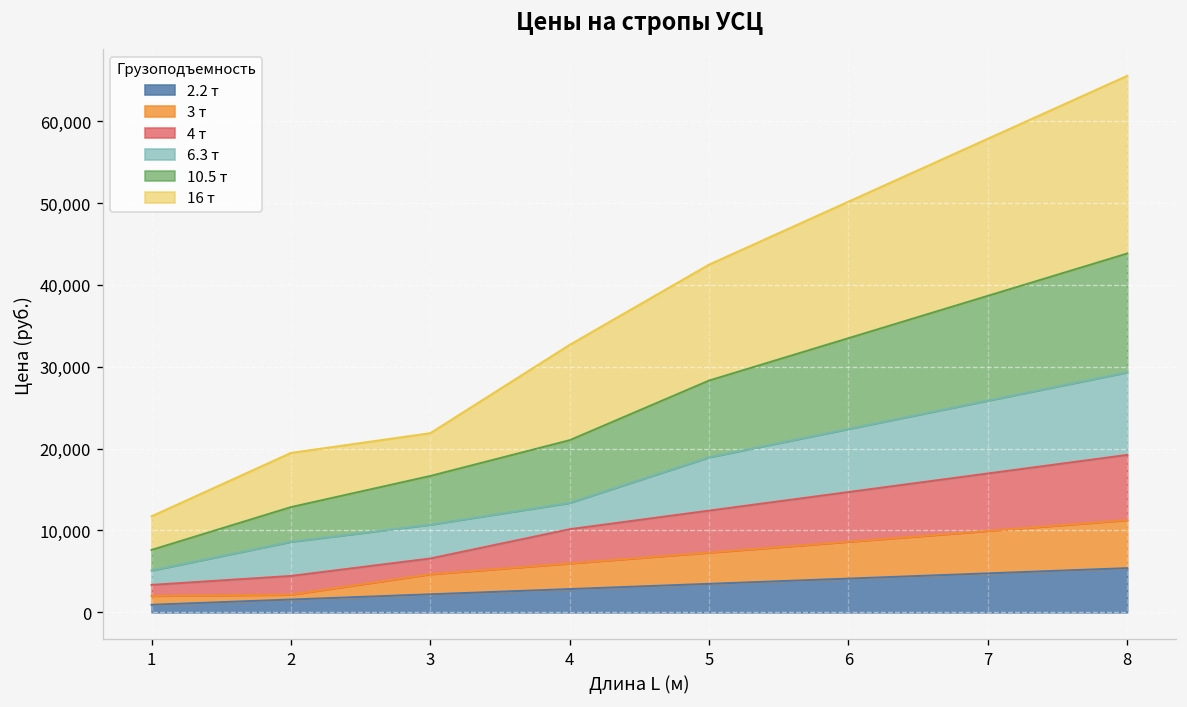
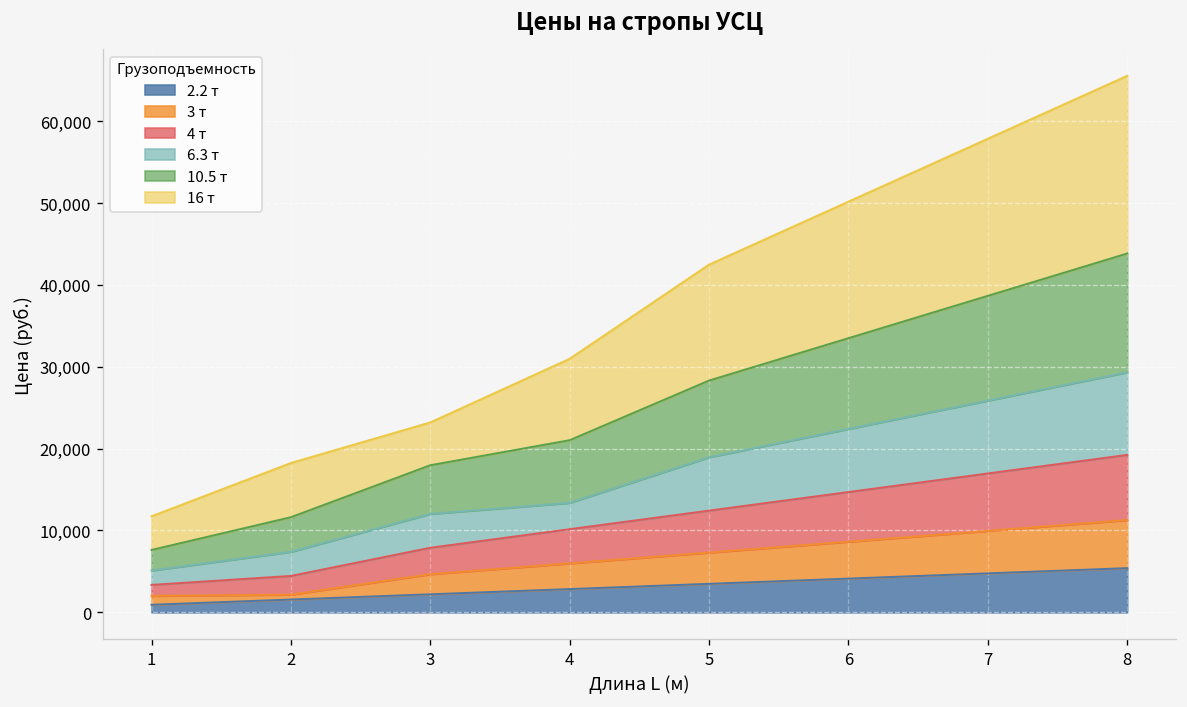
6.3 т, 2: 4,000 -> 3,000
4 т, 3: 2,000 -> 3,000
16 т, 4: 12,000 -> 10,000
